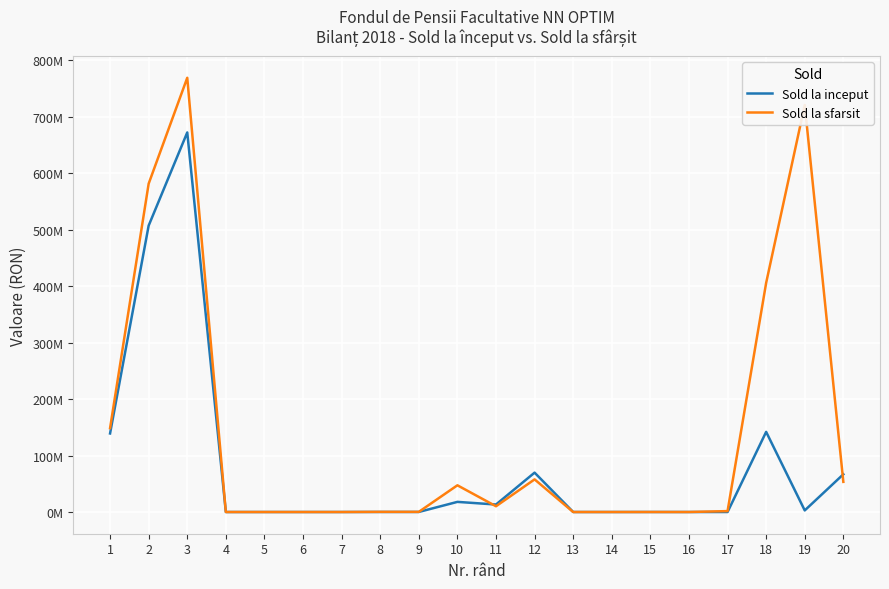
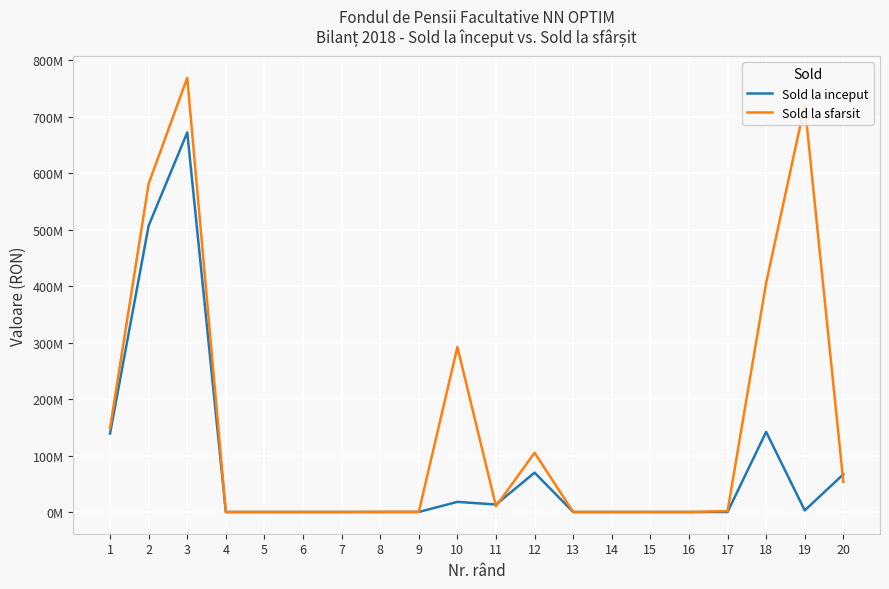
Sold la sfarsit, 10: 50000000 -> 290000000
Sold la sfarsit, 12: 60000000 -> 100000000
